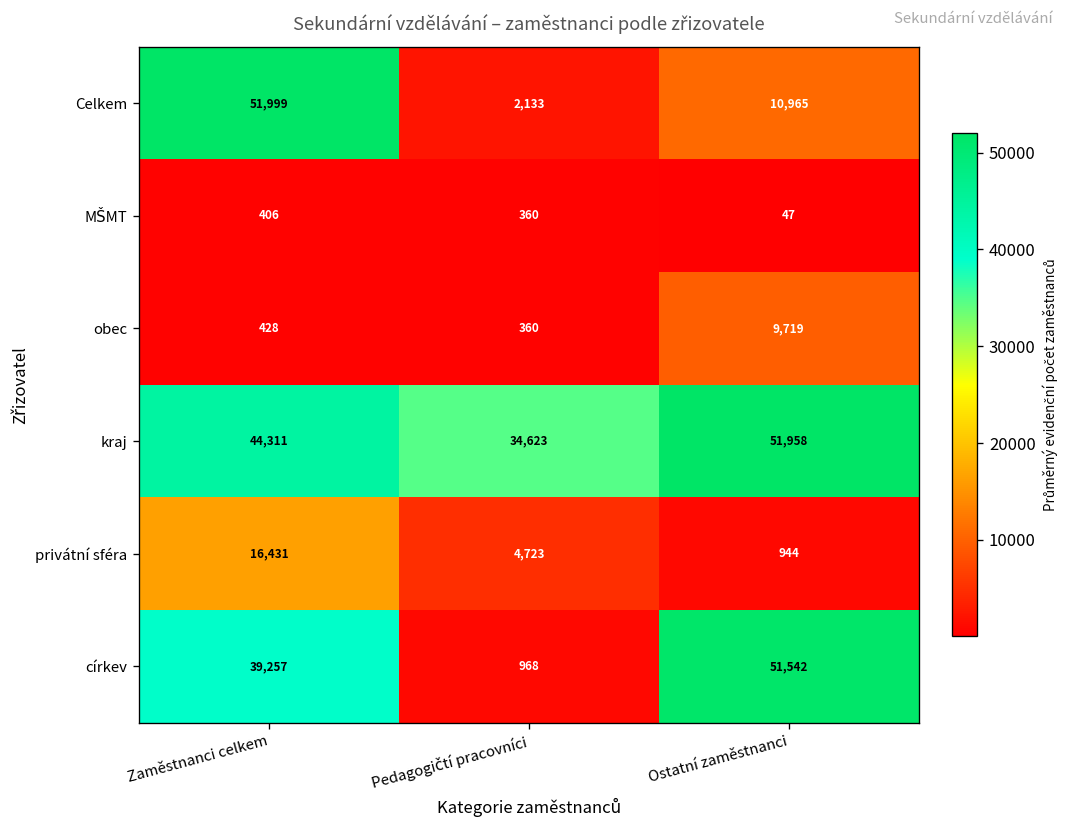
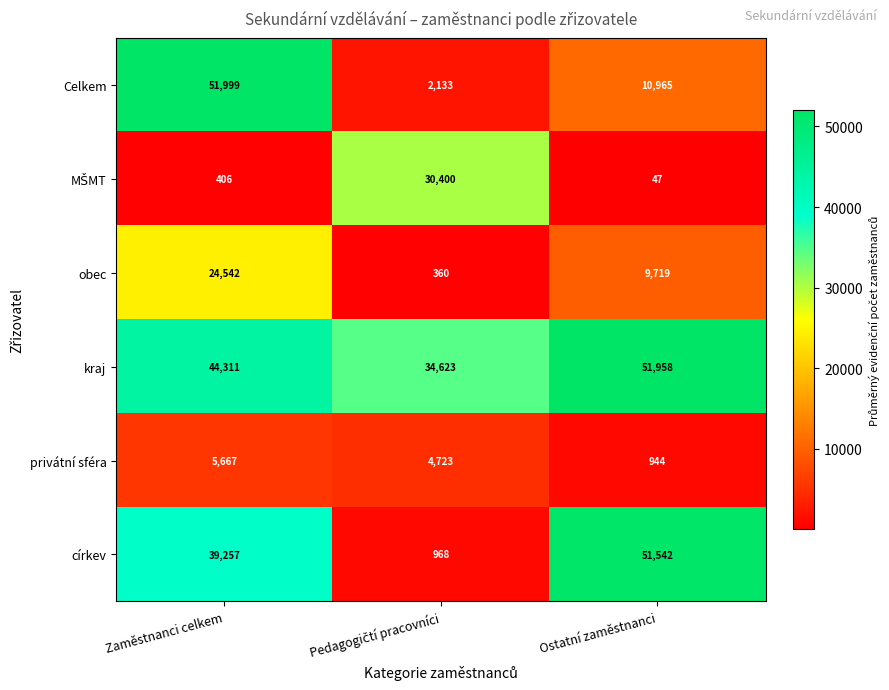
MŠMT, Pedagogičtí pracovníci: 360 -> 30,400
obec, Zaměstnanci celkem: 428 -> 24,542
privátní sféra, Zaměstnanci celkem: 16,431 -> 5,667
